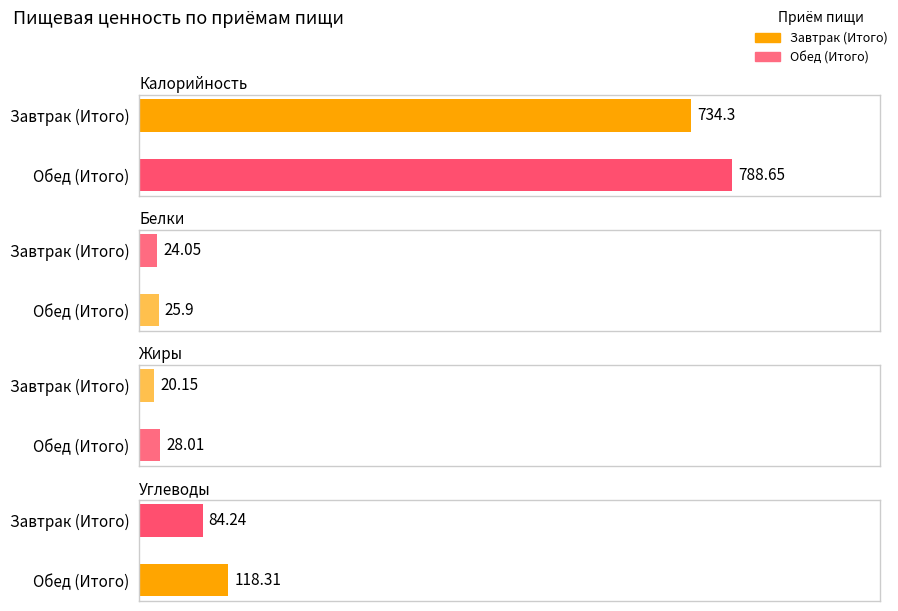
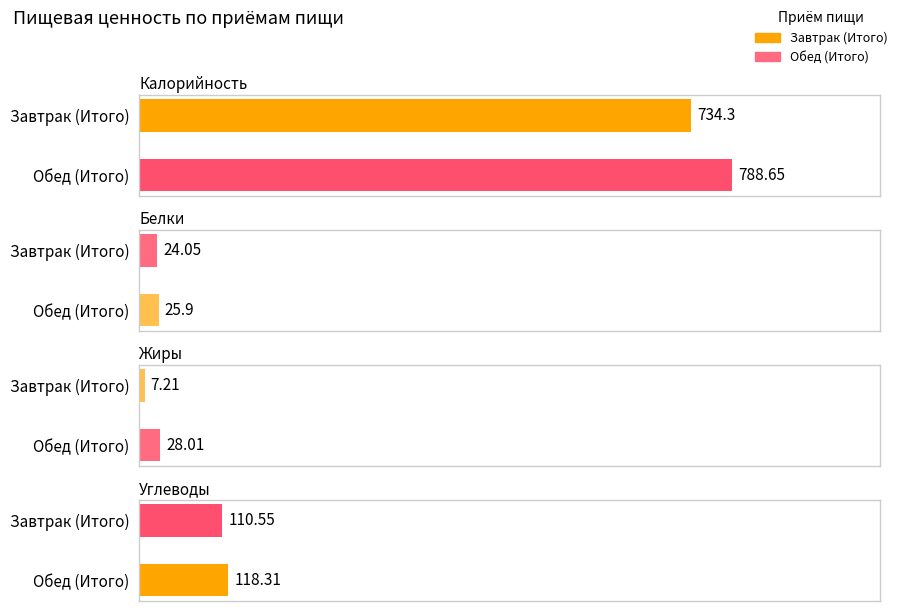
Жиры, Завтрак (Итого): 20.15 -> 7.21
Углеводы, Завтрак (Итого): 84.24 -> 110.55
